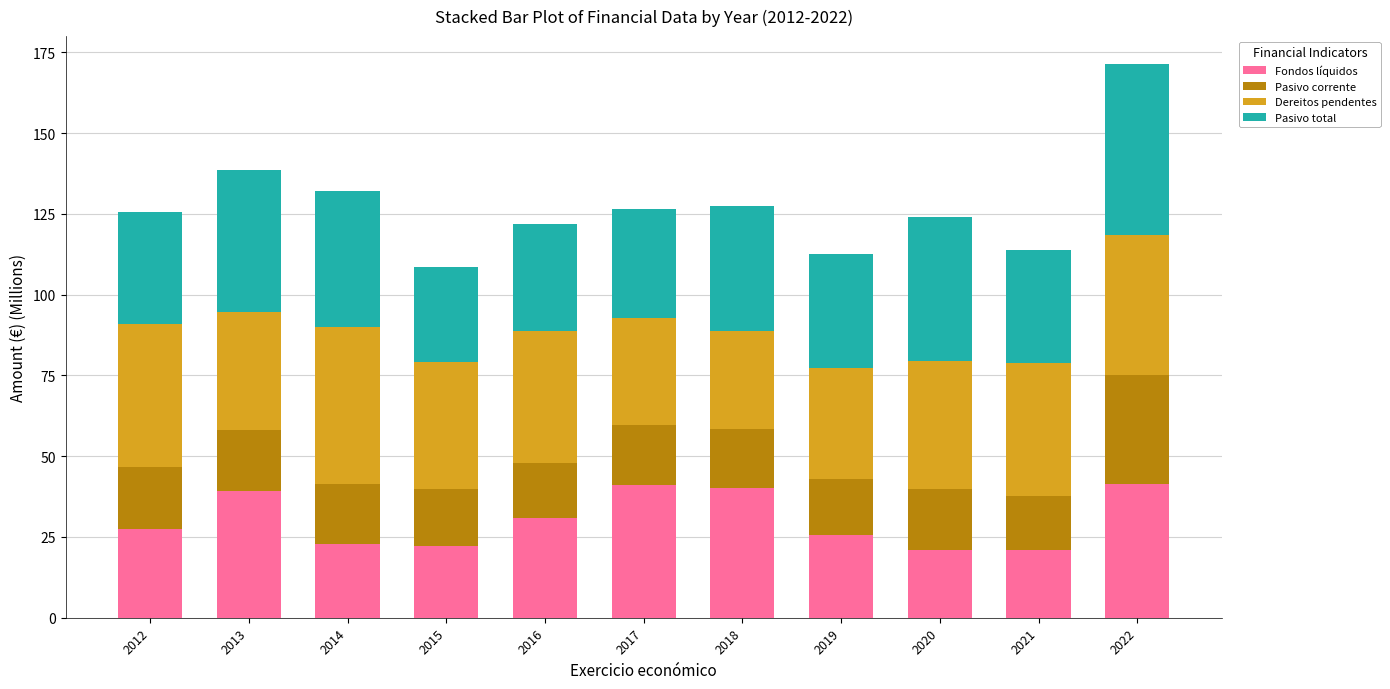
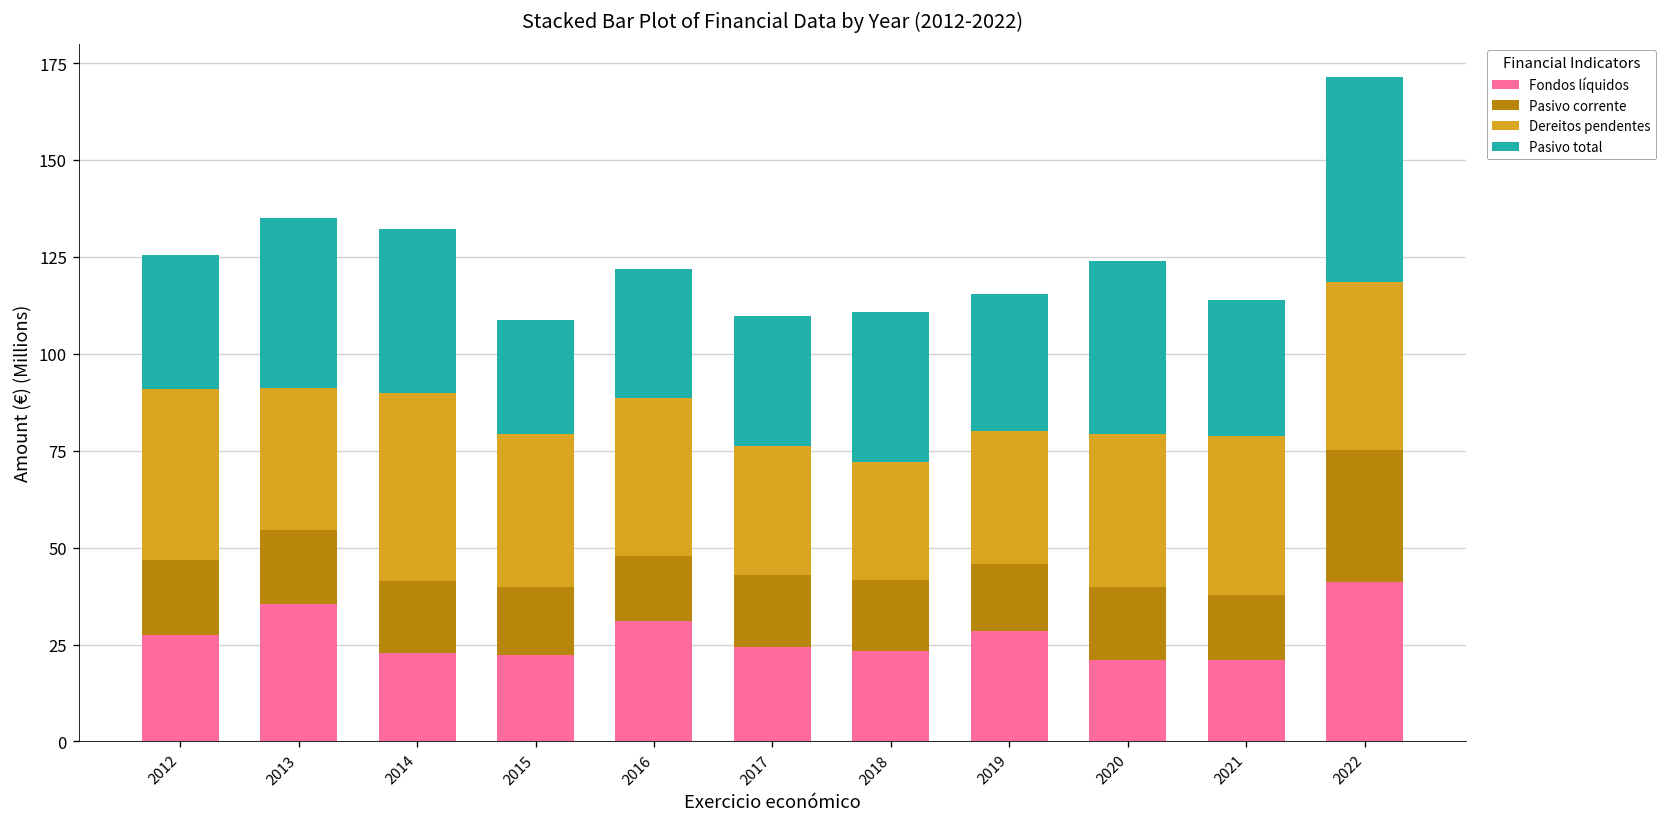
Fondos líquidos, 2013: 39 -> 36
Fondos líquidos, 2017: 41 -> 24
Fondos líquidos, 2018: 40 -> 23
Fondos líquidos, 2019: 26 -> 28
